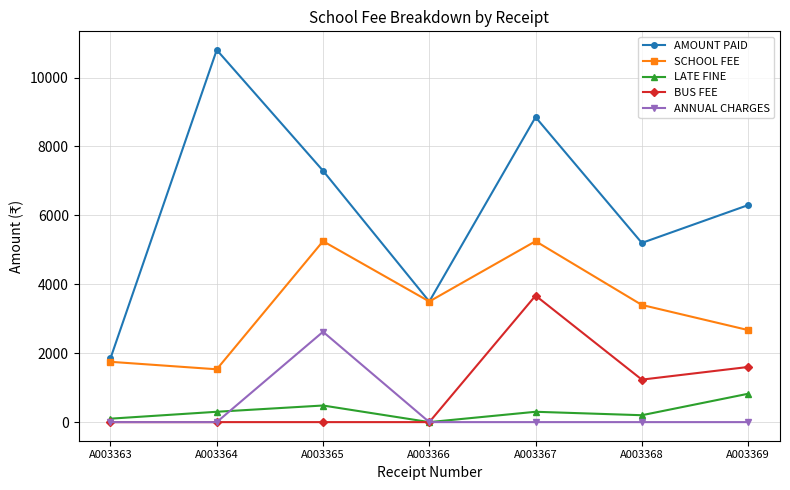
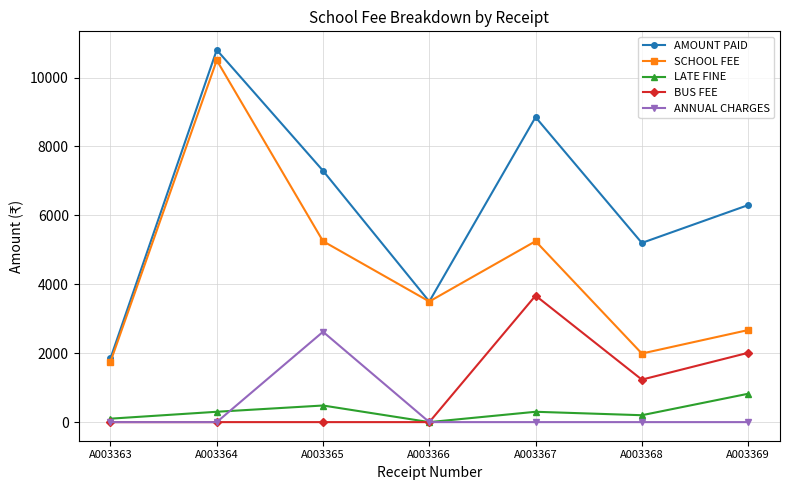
SCHOOL FEE, A003364: 1500 -> 10500
SCHOOL FEE, A003368: 3400 -> 2000
BUS FEE, A003369: 1600 -> 2000
